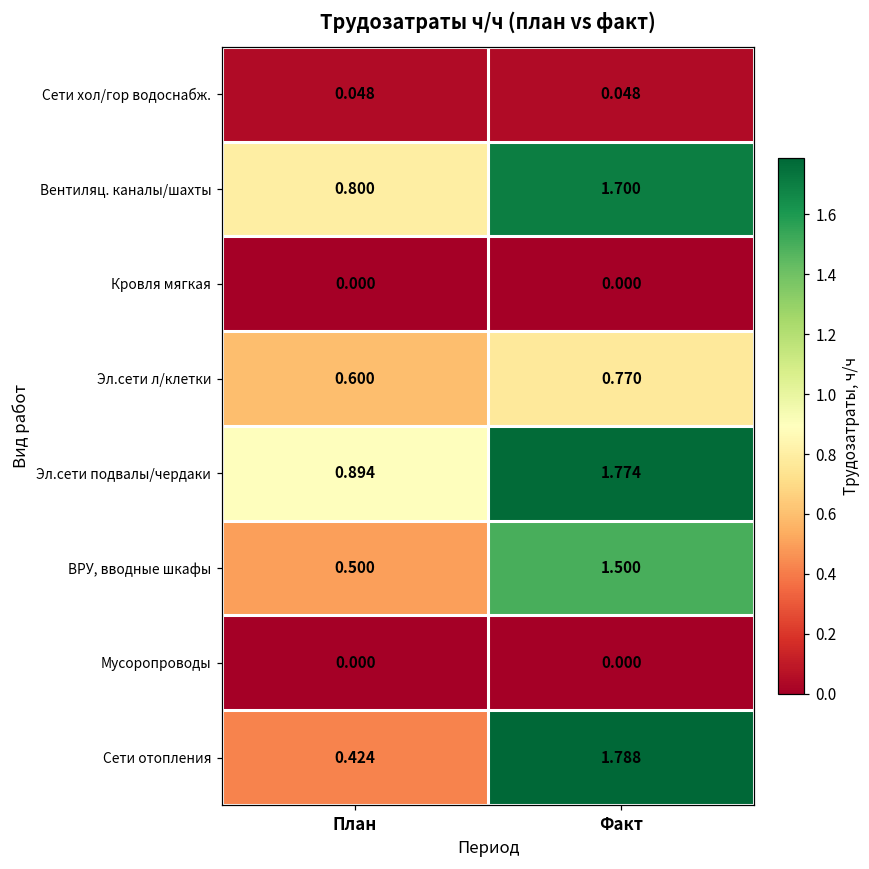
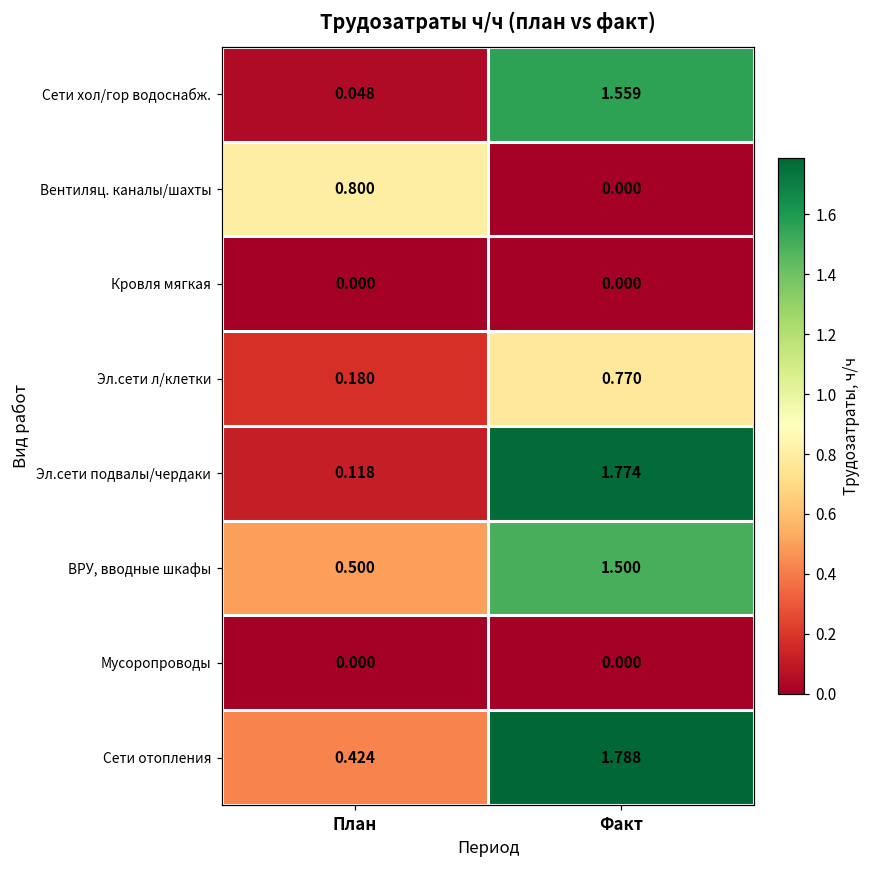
Сети хол/гор водоснабж., Факт: 0.048 -> 1.559
Вентиляц. каналы/шахты, Факт: 1.700 -> 0.000
Эл.сети л/клетки, План: 0.600 -> 0.180
Эл.сети подвалы/чердаки, План: 0.894 -> 0.118
